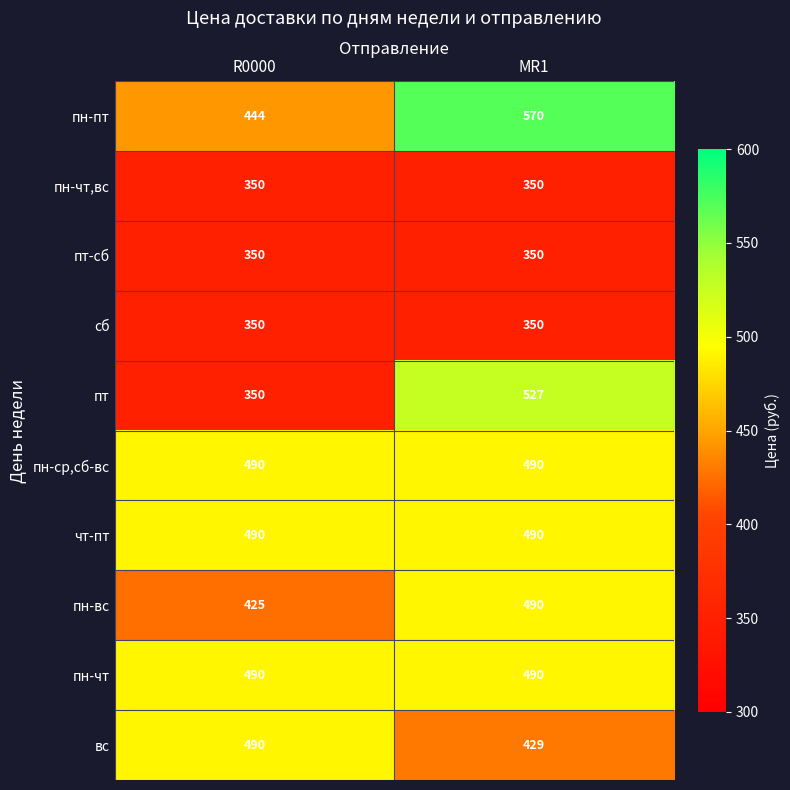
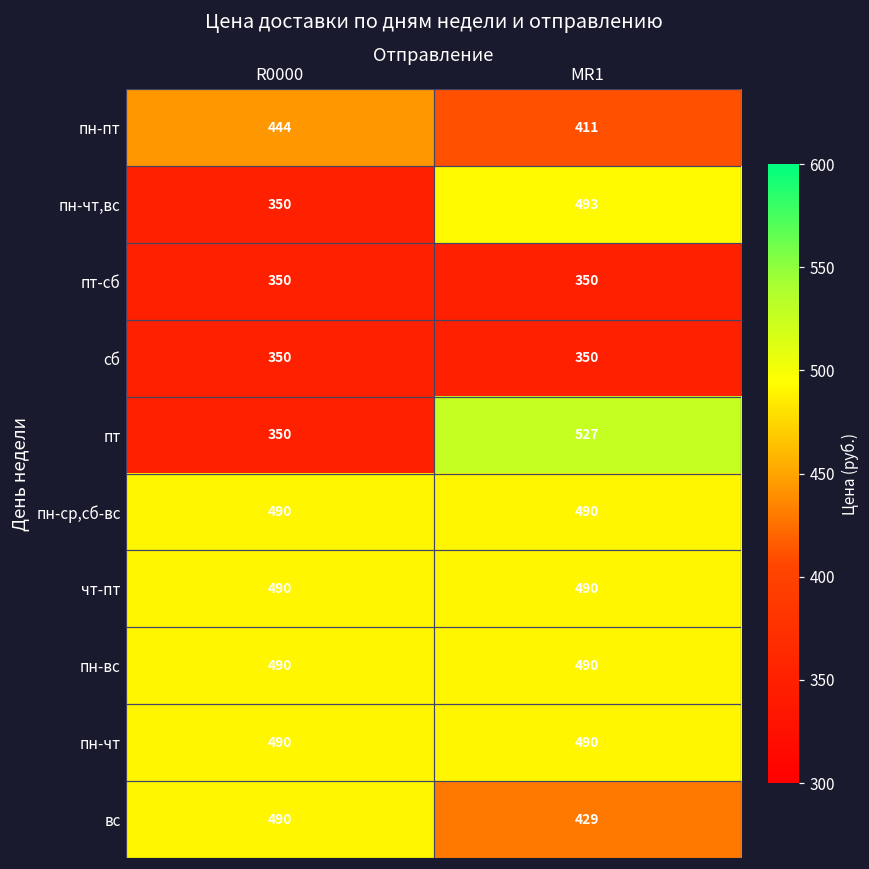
пн-пт, MR1: 570 -> 411
пн-чт,вс, MR1: 350 -> 493
пн-вс, R0000: 425 -> 490
